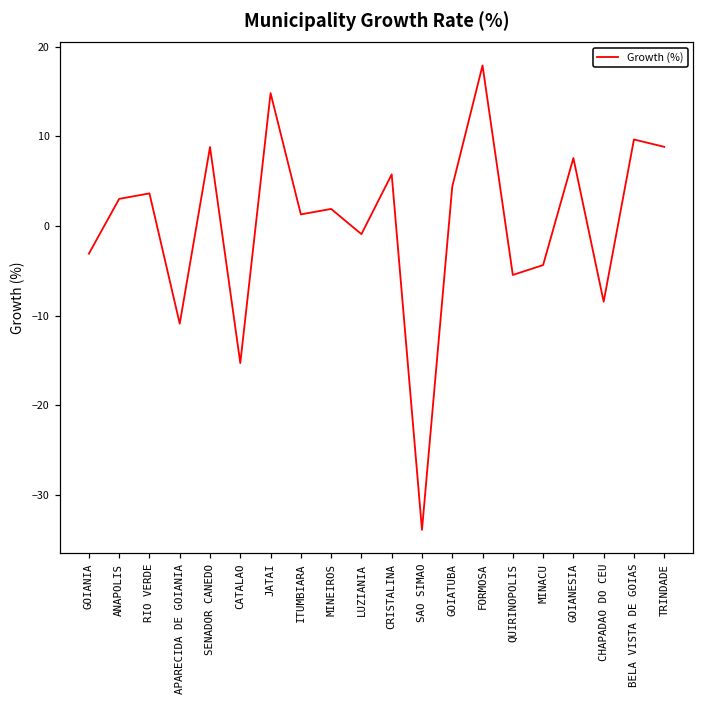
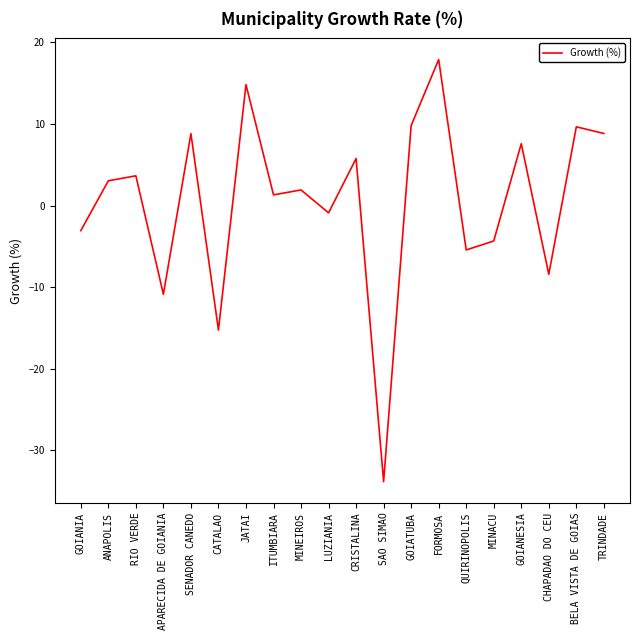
GOIATUBA: 4 -> 10
